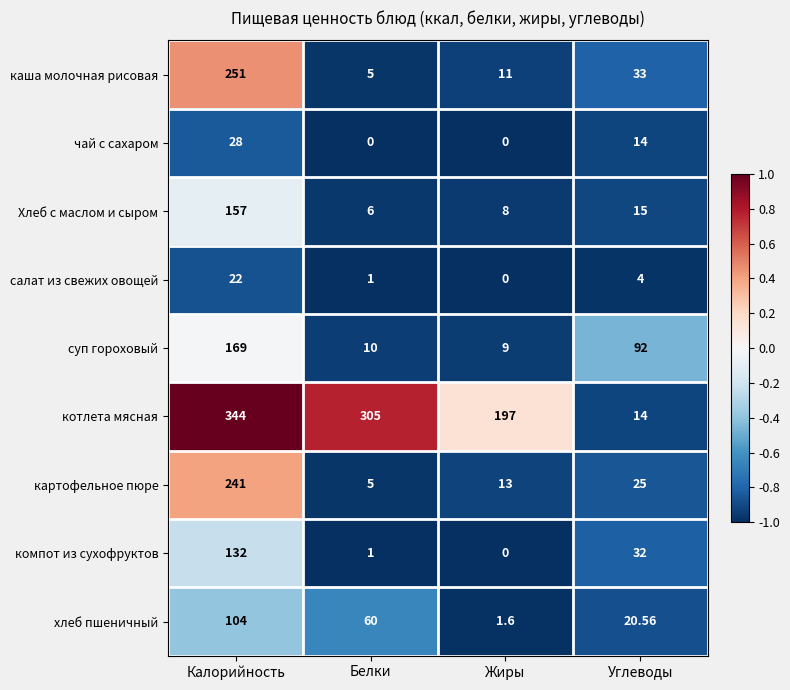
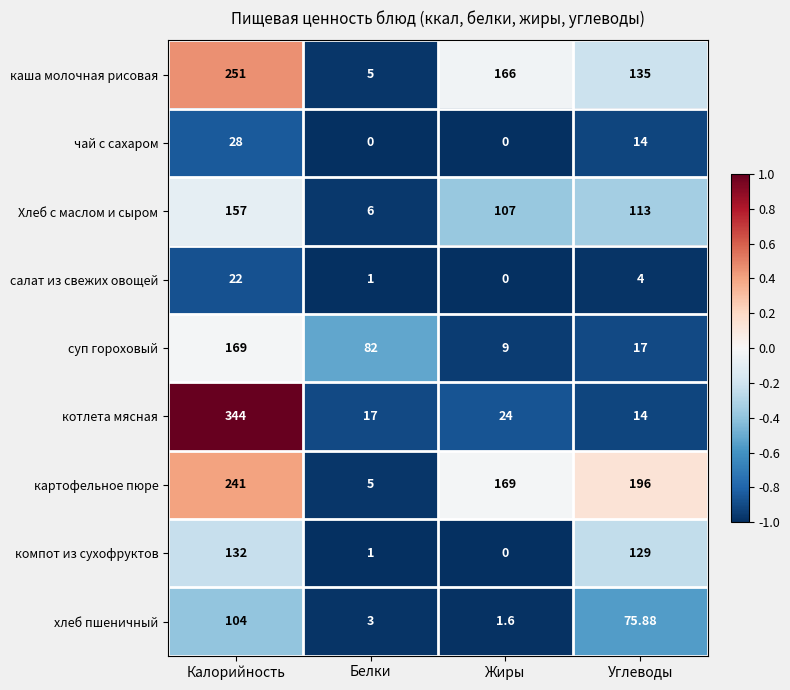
каша молочная рисовая, Жиры: 11 -> 166
каша молочная рисовая, Углеводы: 33 -> 135
Хлеб с маслом и сыром, Жиры: 8 -> 107
Хлеб с маслом и сыром, Углеводы: 15 -> 113
суп гороховый, Белки: 10 -> 82
суп гороховый, Углеводы: 92 -> 17
котлета мясная, Белки: 305 -> 17
котлета мясная, Жиры: 197 -> 24
картофельное пюре, Жиры: 13 -> 169
картофельное пюре, Углеводы: 25 -> 196
компот из сухофруктов, Углеводы: 32 -> 129
хлеб пшеничный, Белки: 60 -> 3
хлеб пшеничный, Углеводы: 20.56 -> 75.88
